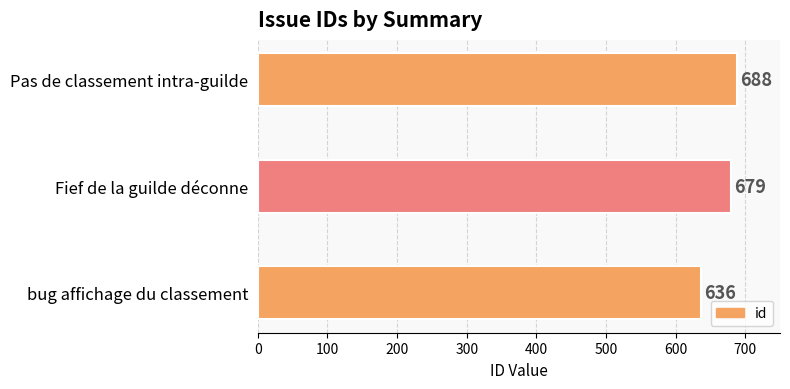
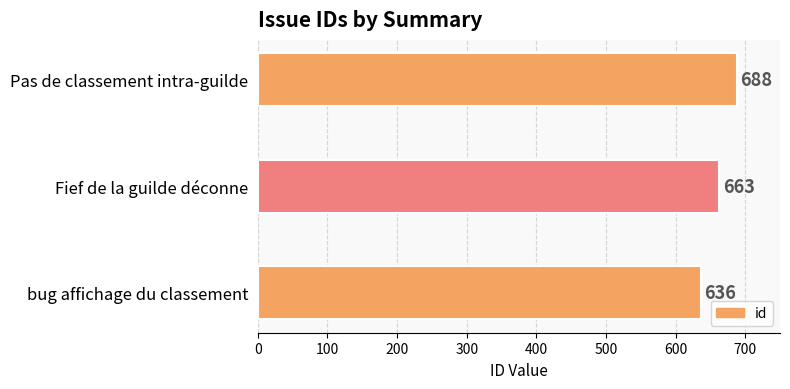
Fief de la guilde déconne: 679 -> 663
